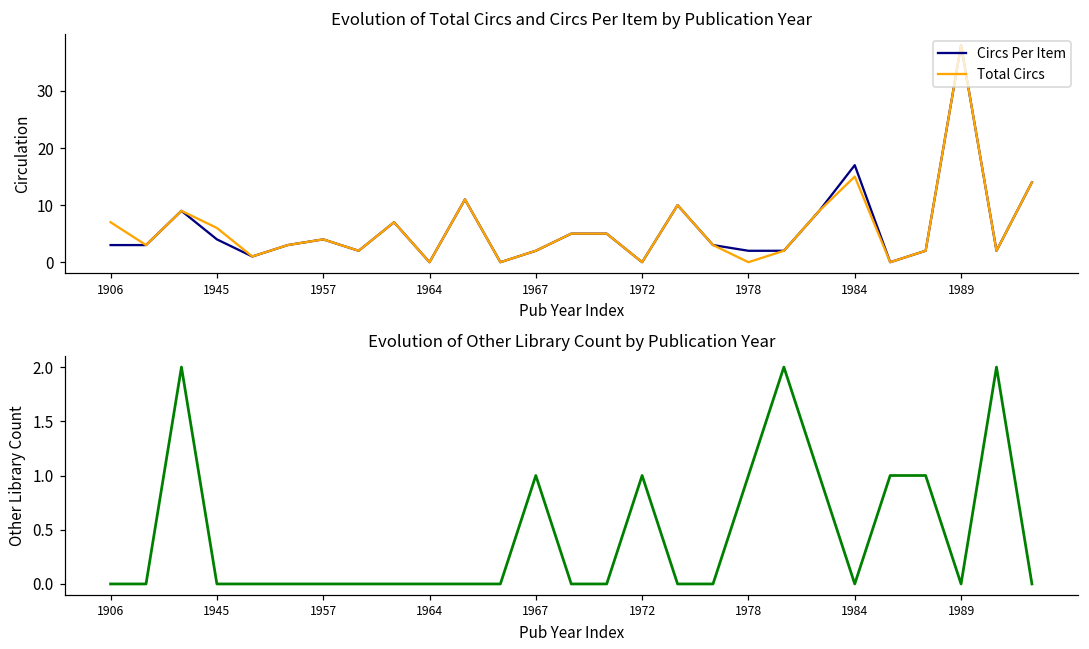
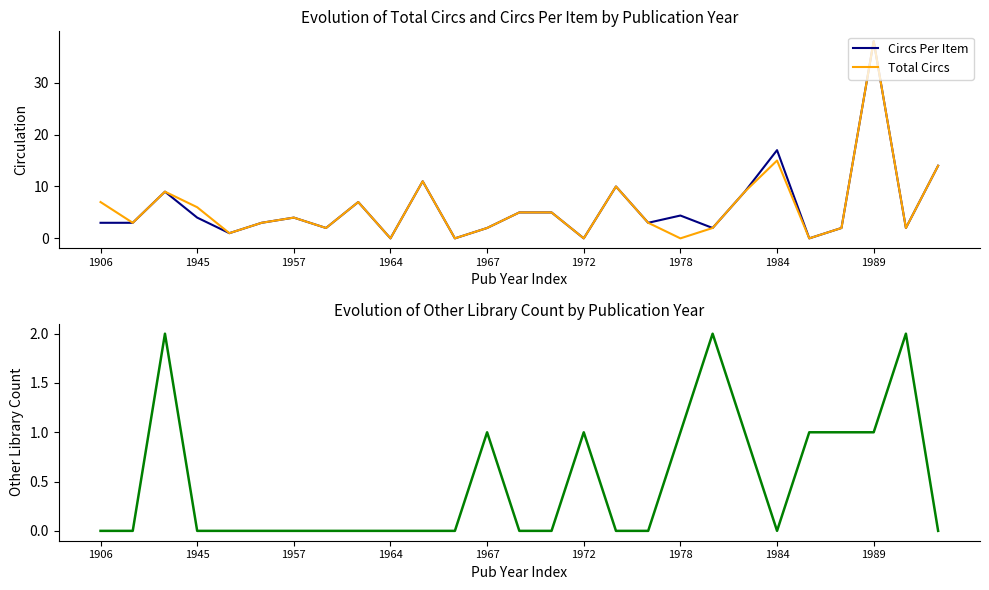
Evolution of Total Circs and Circs Per Item by Publication Year, Circs Per Item, 1978: 2 -> 4
Evolution of Other Library Count by Publication Year, 1989: 0 -> 1
